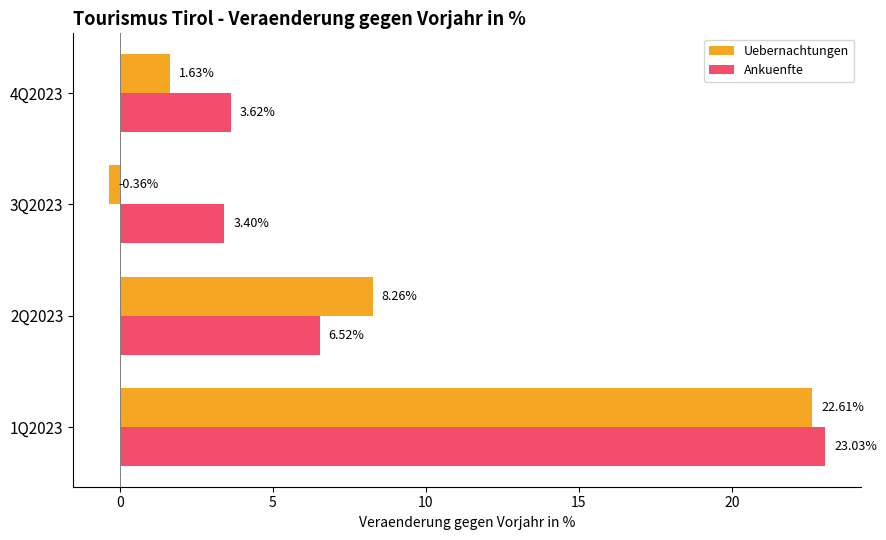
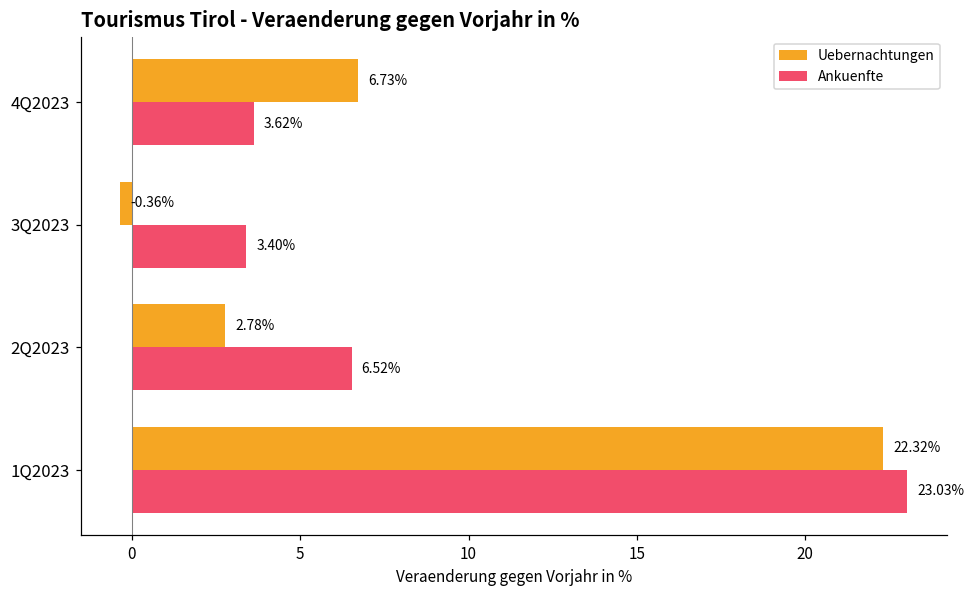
Uebernachtungen, 4Q2023: 1.63% -> 6.73%
Uebernachtungen, 2Q2023: 8.26% -> 2.78%
Uebernachtungen, 1Q2023: 22.61% -> 22.32%
